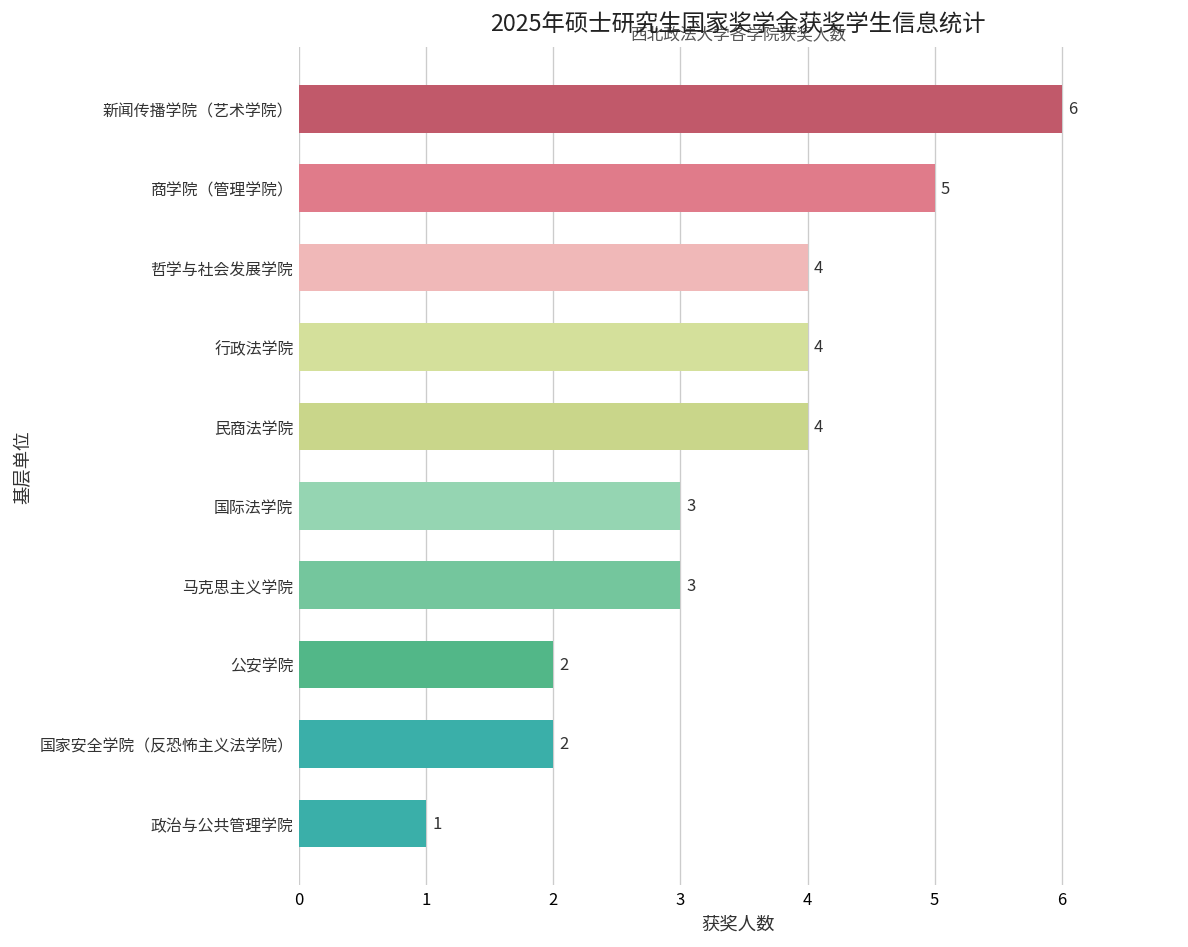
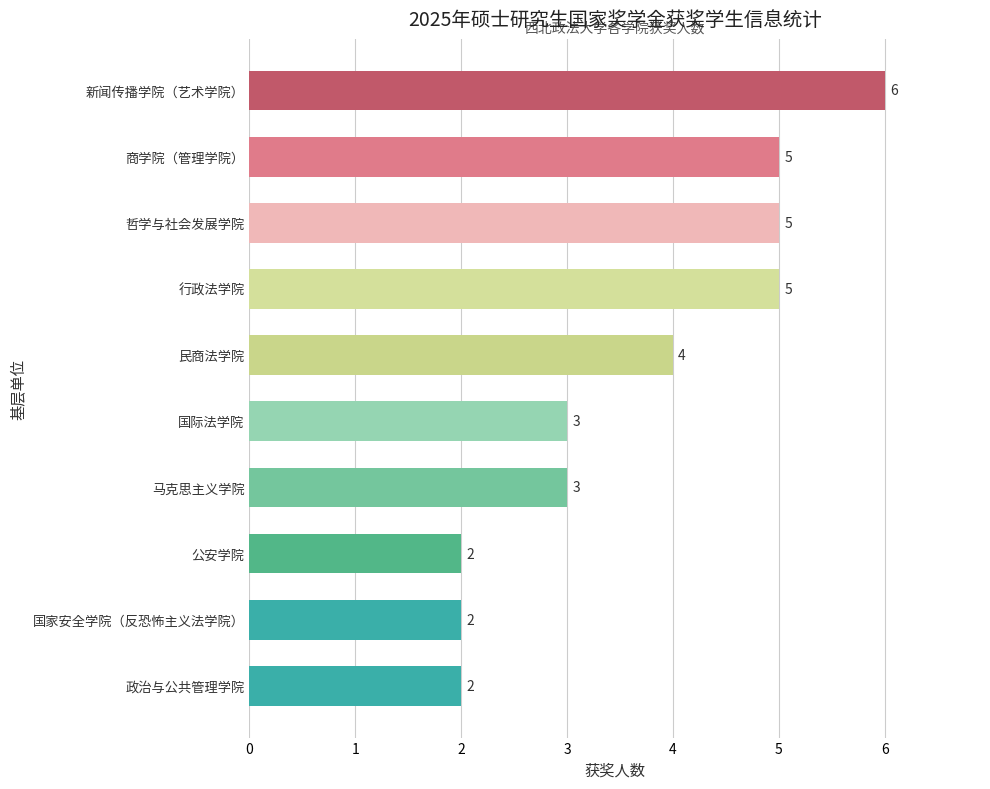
哲学与社会发展学院: 4 -> 5
行政法学院: 4 -> 5
政治与公共管理学院: 1 -> 2
